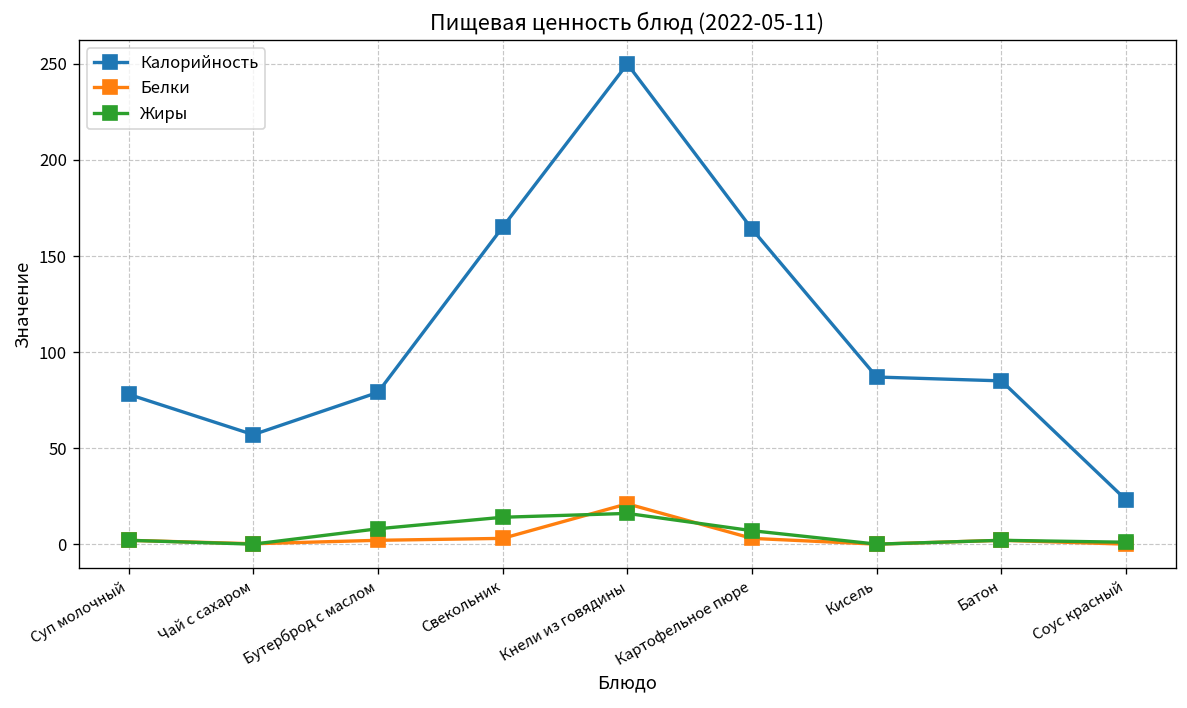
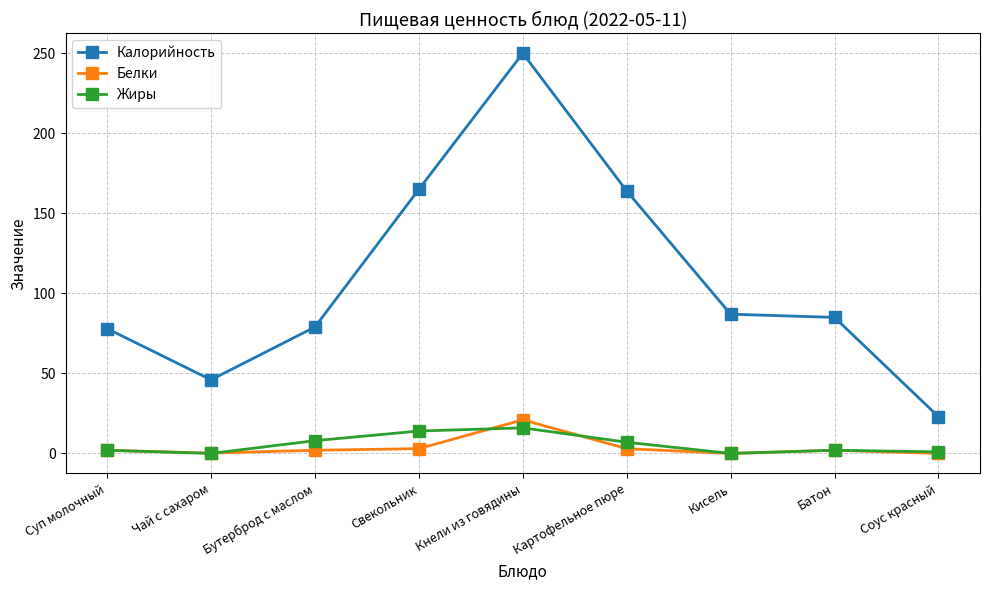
Калорийность, Чай с сахаром: 57 -> 46
